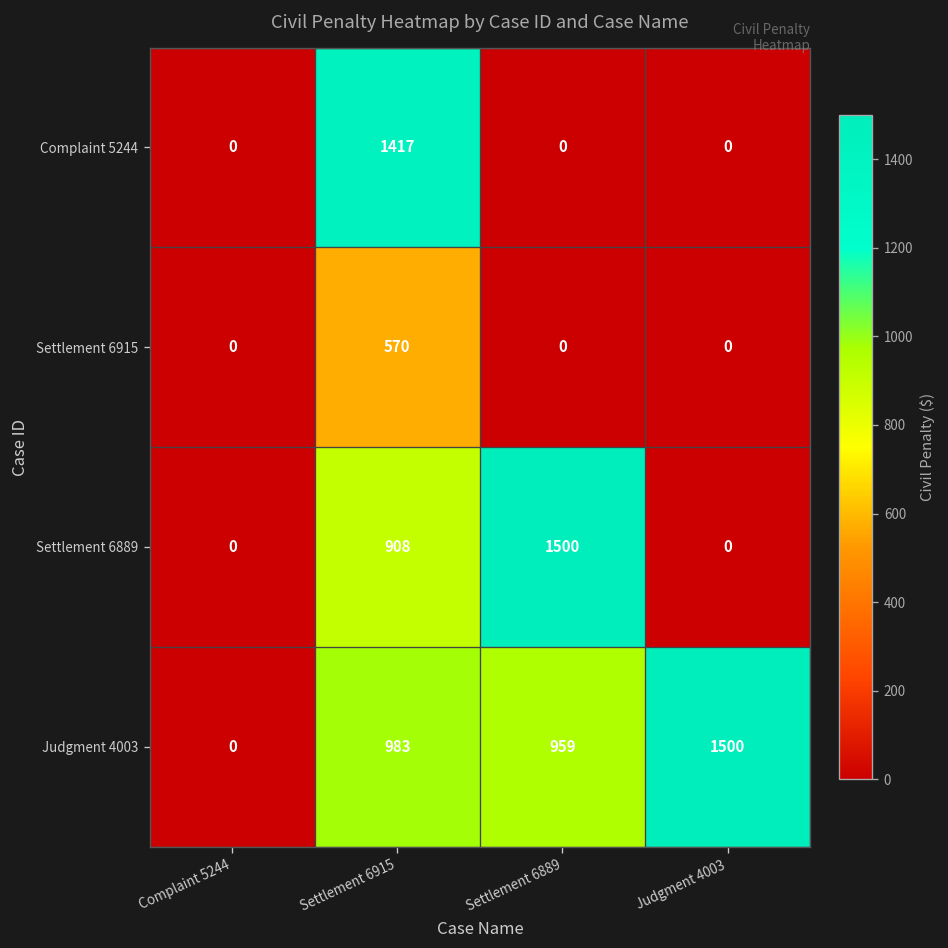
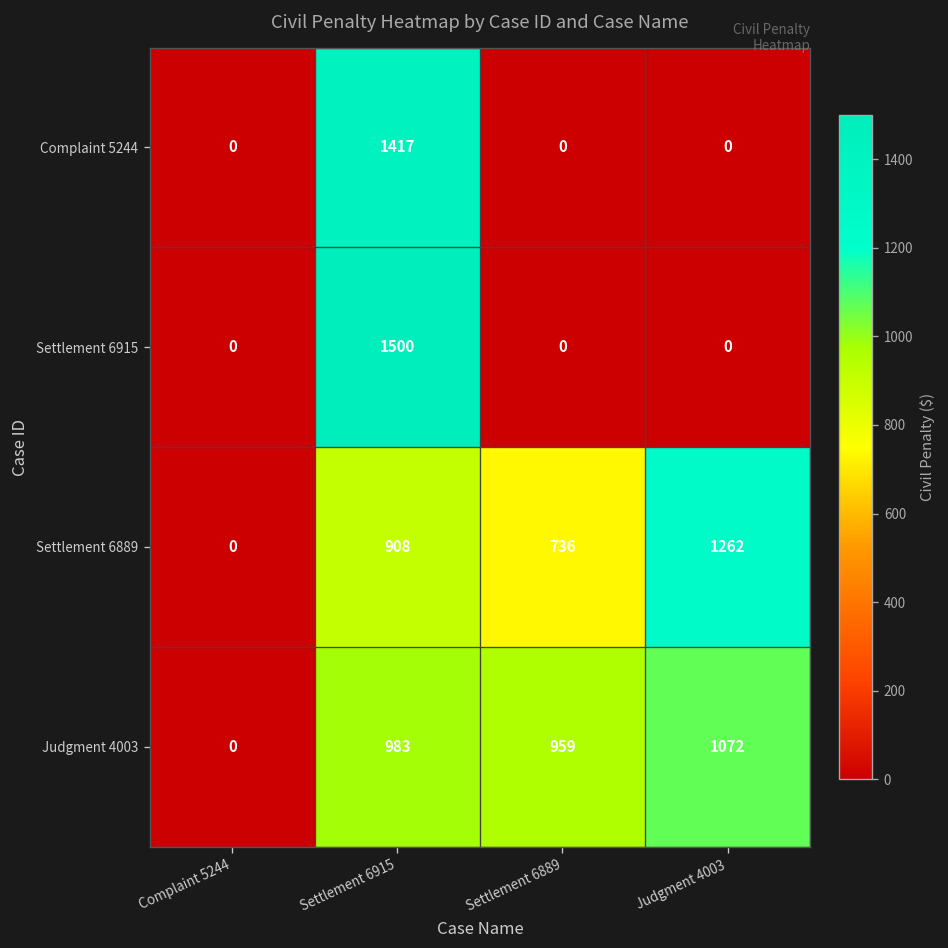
Settlement 6915, Settlement 6915: 570 -> 1500
Settlement 6889, Settlement 6889: 1500 -> 736
Settlement 6889, Judgment 4003: 0 -> 1262
Judgment 4003, Judgment 4003: 1500 -> 1072
